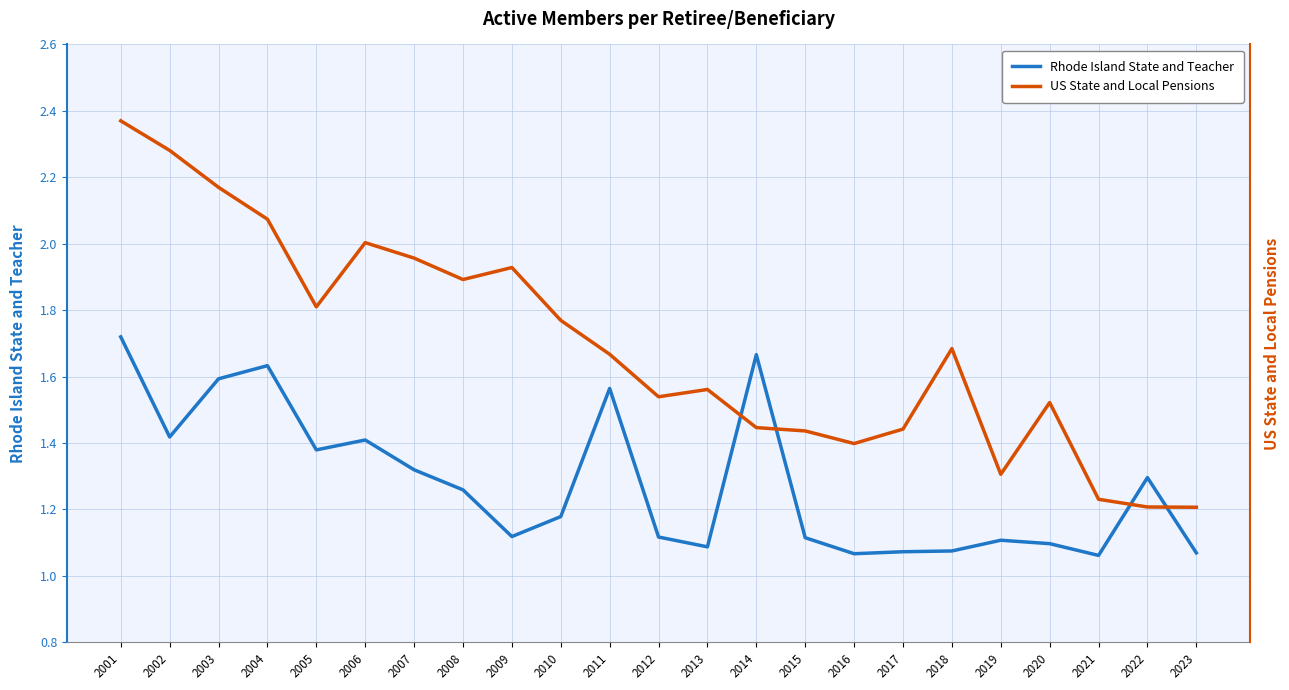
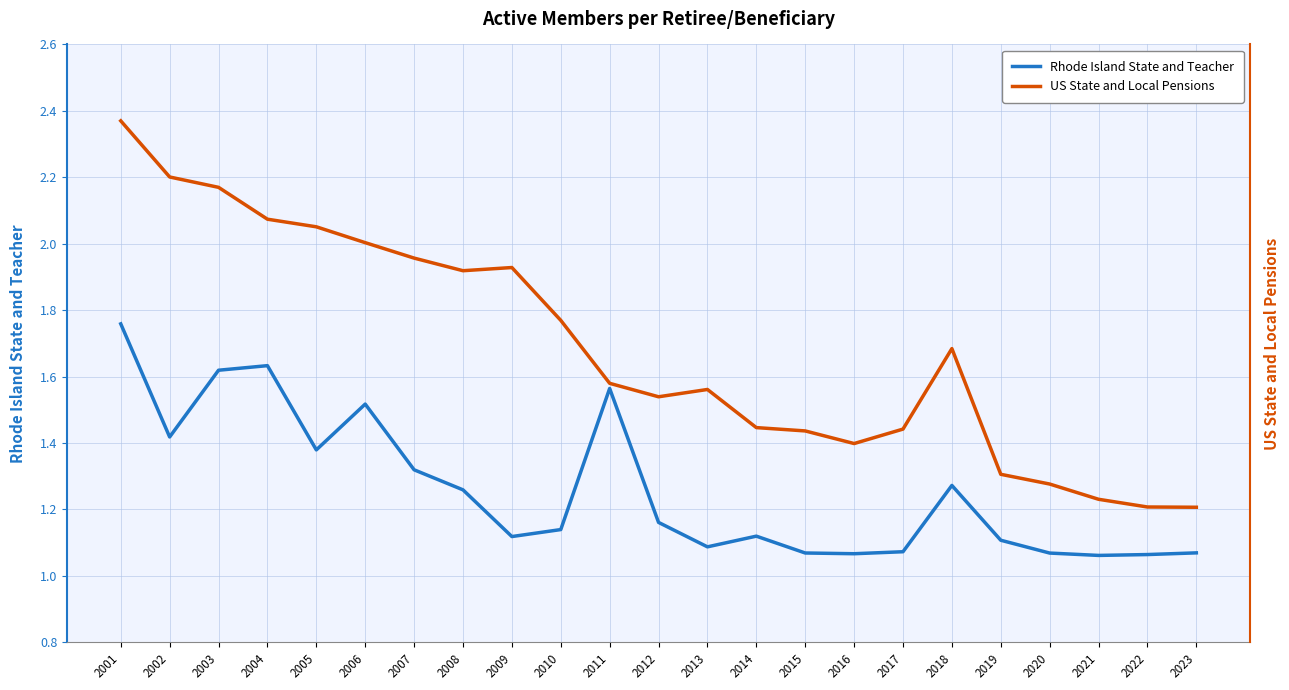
Rhode Island State and Teacher, 2001: 1.72 -> 1.76
US State and Local Pensions, 2002: 2.28 -> 2.20
Rhode Island State and Teacher, 2003: 1.59 -> 1.62
US State and Local Pensions, 2005: 1.81 -> 2.05
Rhode Island State and Teacher, 2006: 1.41 -> 1.52
US State and Local Pensions, 2008: 1.89 -> 1.92
Rhode Island State and Teacher, 2010: 1.18 -> 1.14
US State and Local Pensions, 2011: 1.67 -> 1.58
Rhode Island State and Teacher, 2012: 1.12 -> 1.16
Rhode Island State and Teacher, 2014: 1.67 -> 1.12
Rhode Island State and Teacher, 2015: 1.12 -> 1.07
Rhode Island State and Teacher, 2018: 1.08 -> 1.27
Rhode Island State and Teacher, 2020: 1.10 -> 1.07
US State and Local Pensions, 2020: 1.52 -> 1.28
Rhode Island State and Teacher, 2022: 1.30 -> 1.06
